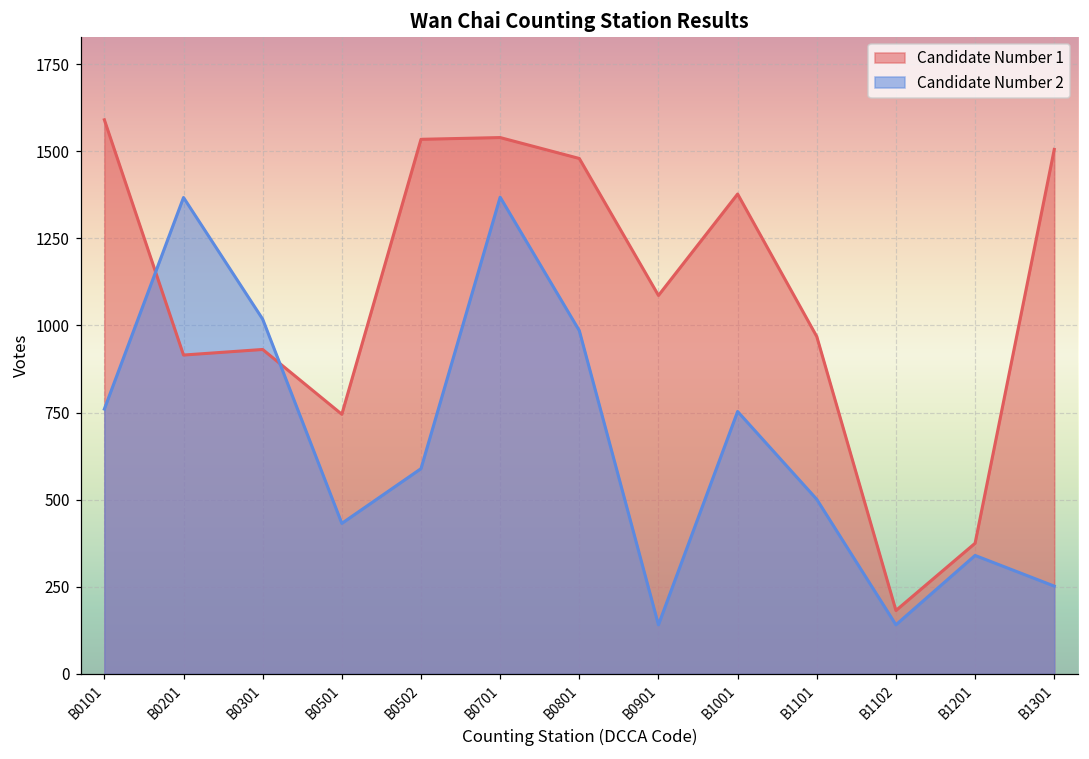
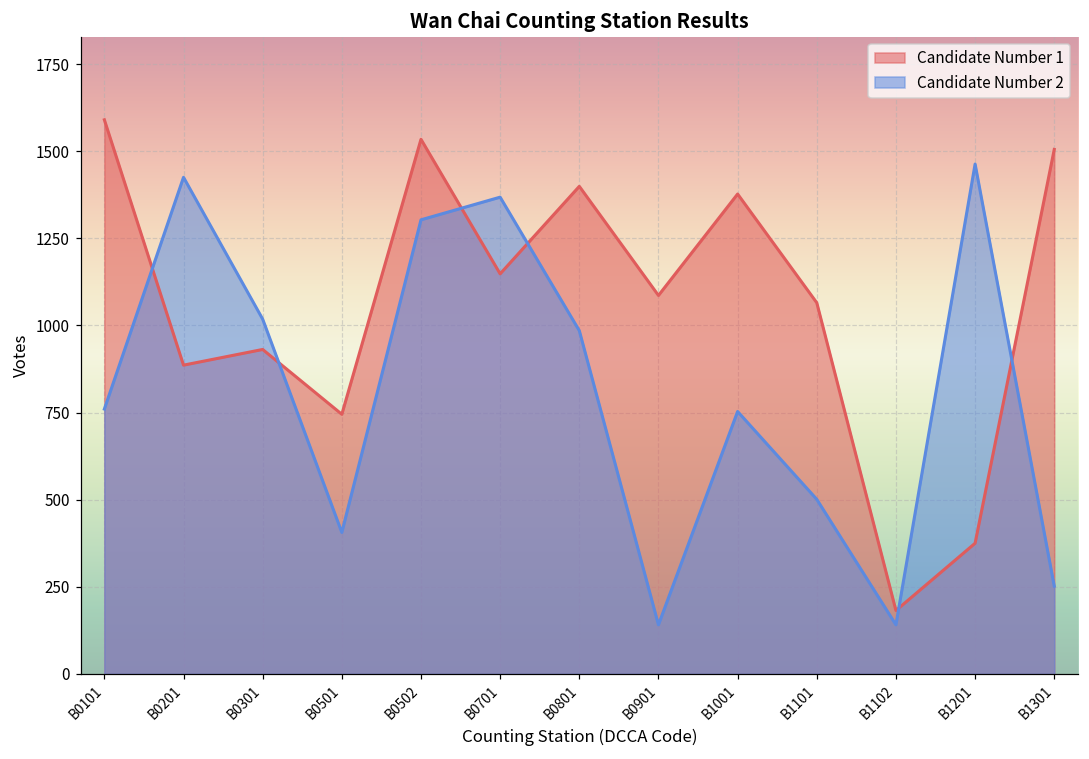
Candidate Number 1, B0201: 920 -> 890
Candidate Number 2, B0201: 1370 -> 1430
Candidate Number 2, B0501: 430 -> 410
Candidate Number 2, B0502: 590 -> 1300
Candidate Number 1, B0701: 1540 -> 1150
Candidate Number 1, B0801: 1480 -> 1400
Candidate Number 1, B1101: 970 -> 1070
Candidate Number 2, B1201: 340 -> 1460
